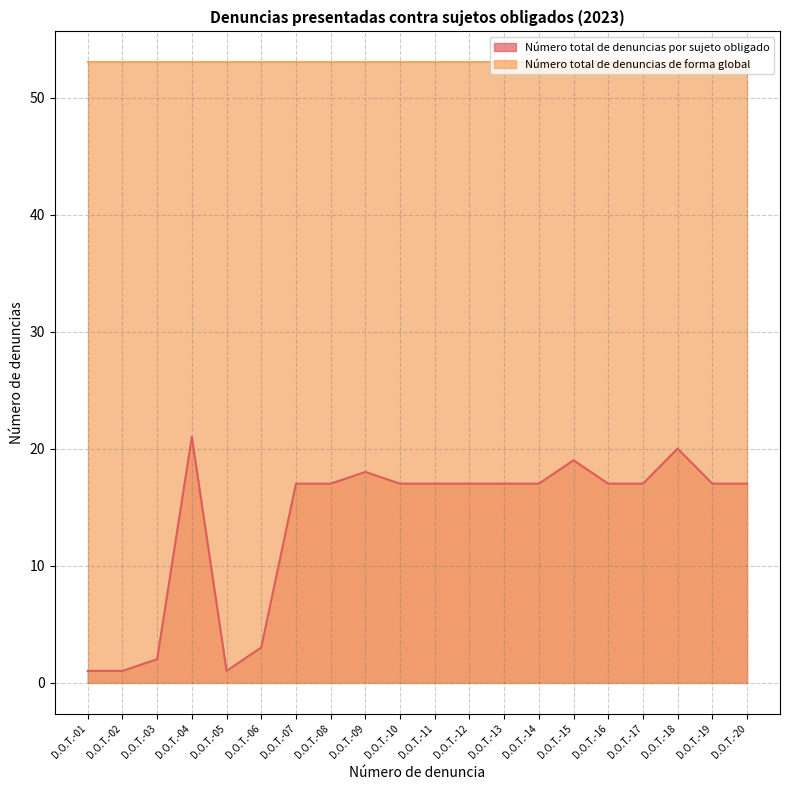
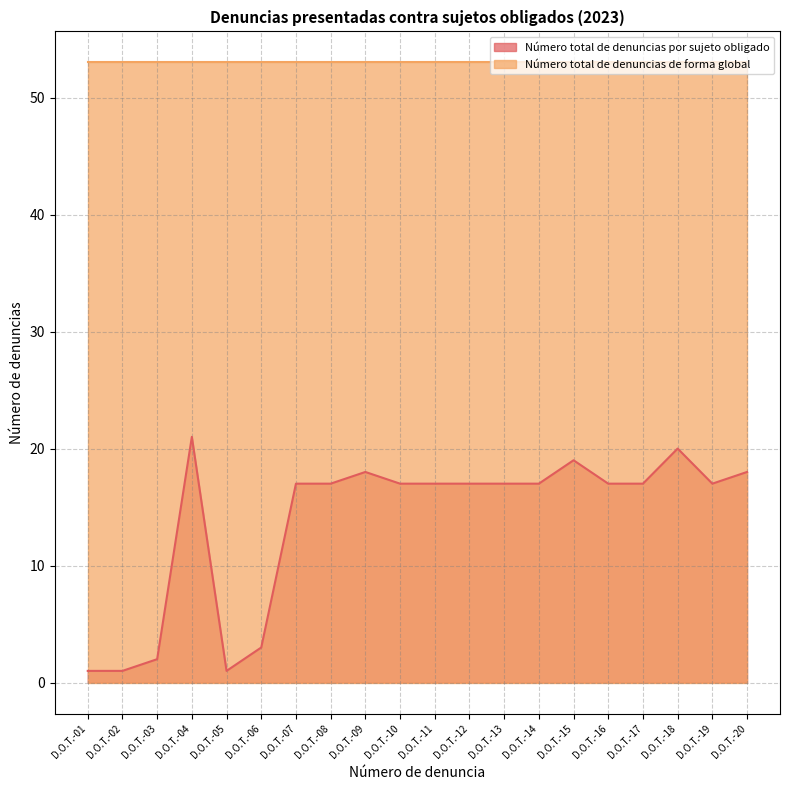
Número total de denuncias por sujeto obligado, D.O.T.-20: 17 -> 18
